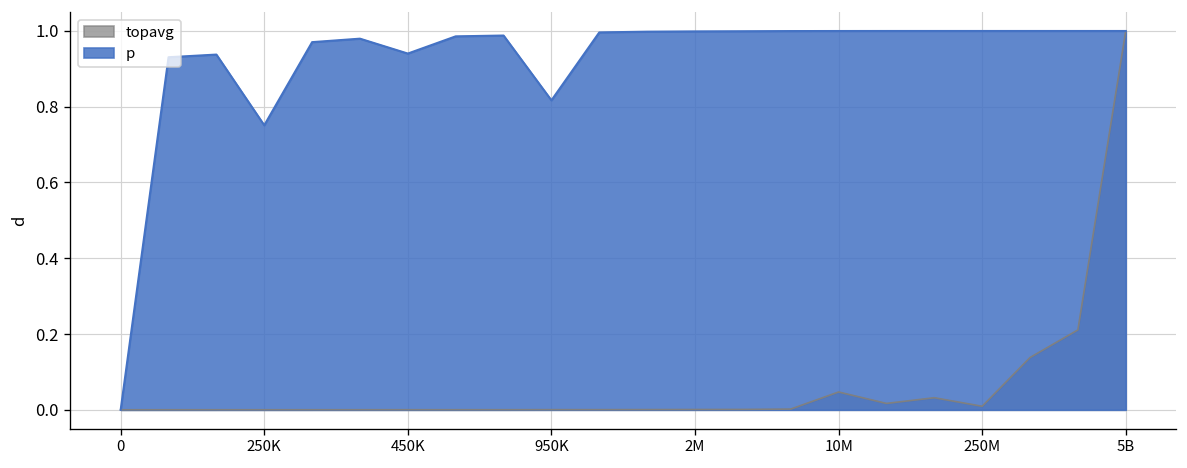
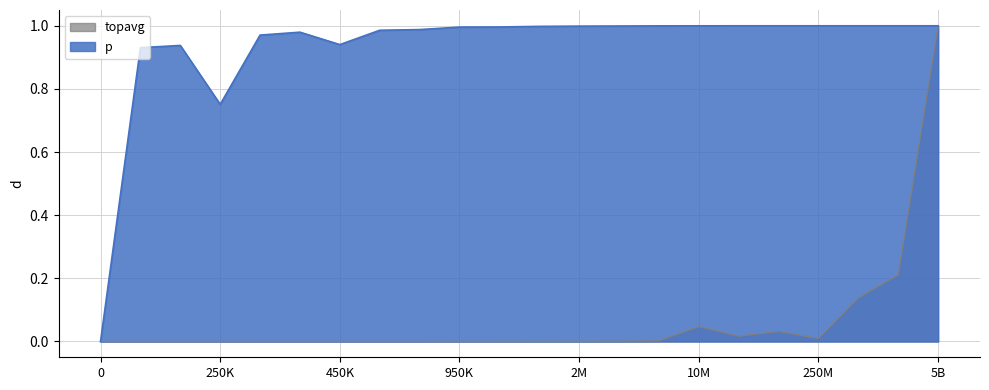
p, 950K: 0.82 -> 1.00
